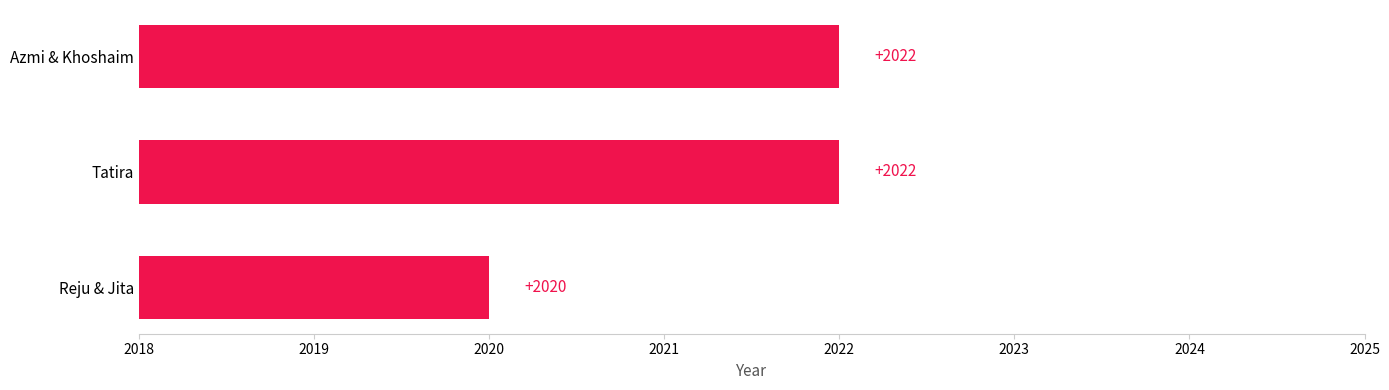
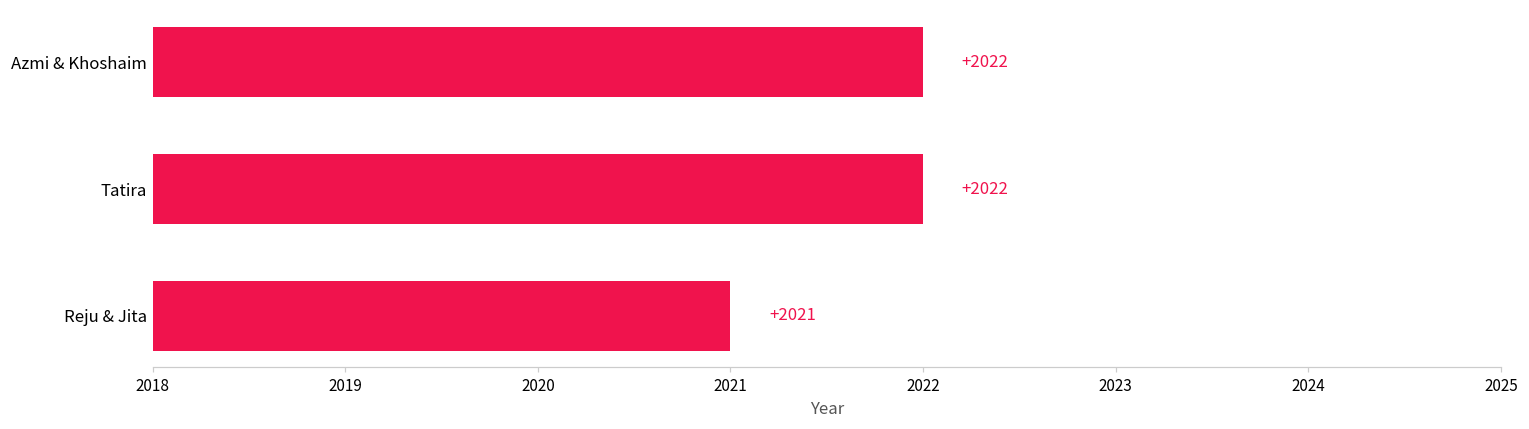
Reju & Jita: +2020 -> +2021
